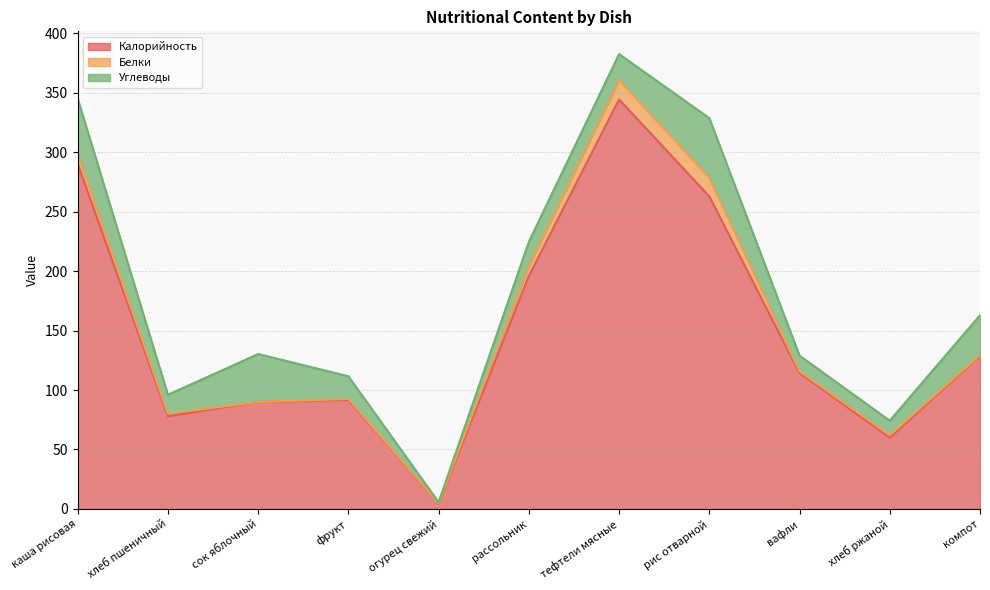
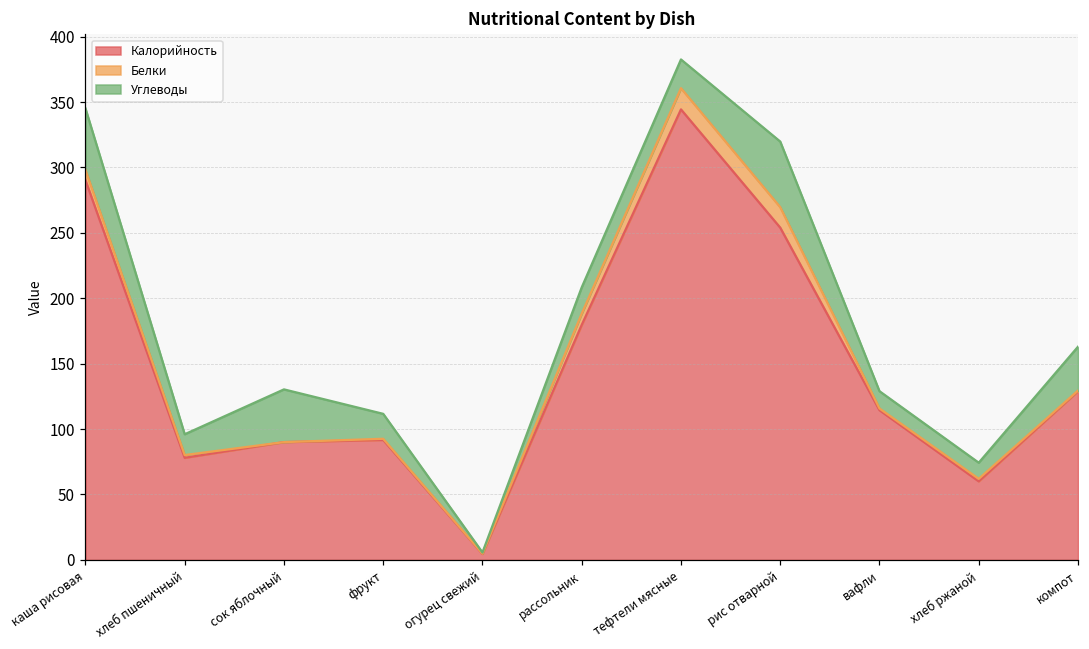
Калорийность, рассольник: 196 -> 180
Калорийность, рис отварной: 263 -> 254
